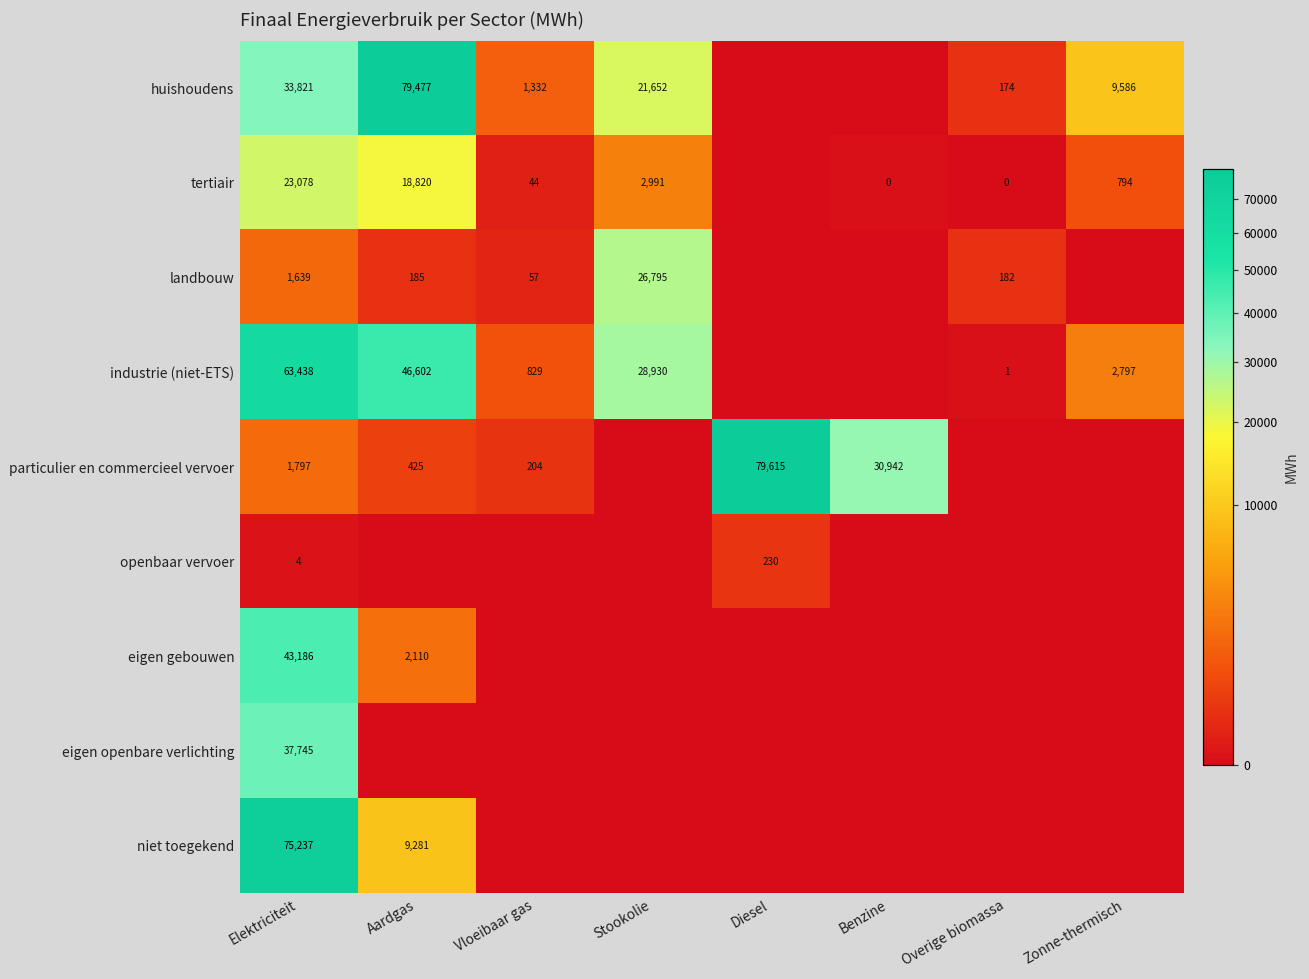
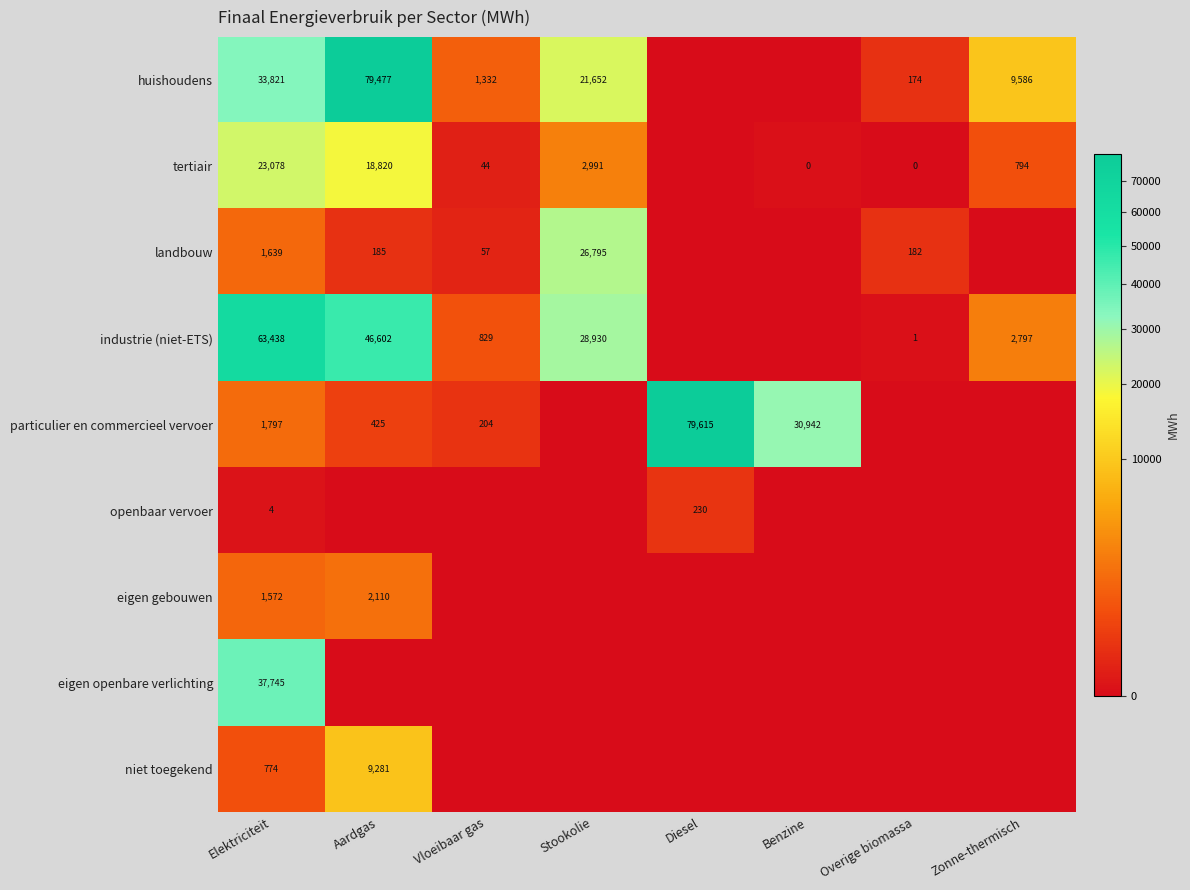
eigen gebouwen, Elektriciteit: 43,186 -> 1,572
niet toegekend, Elektriciteit: 75,237 -> 774
